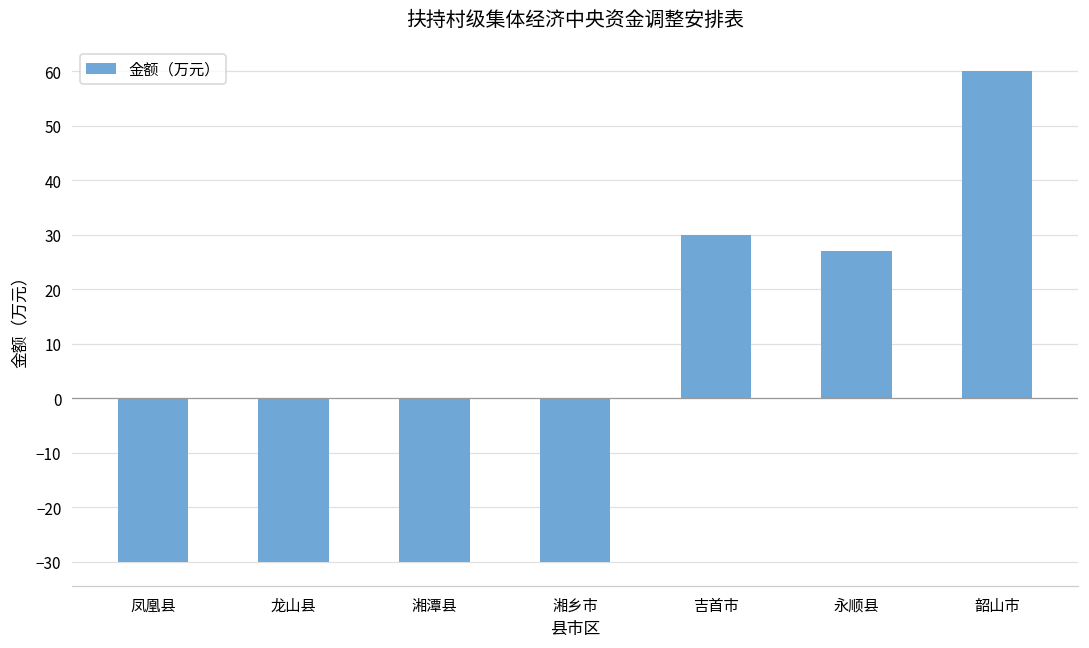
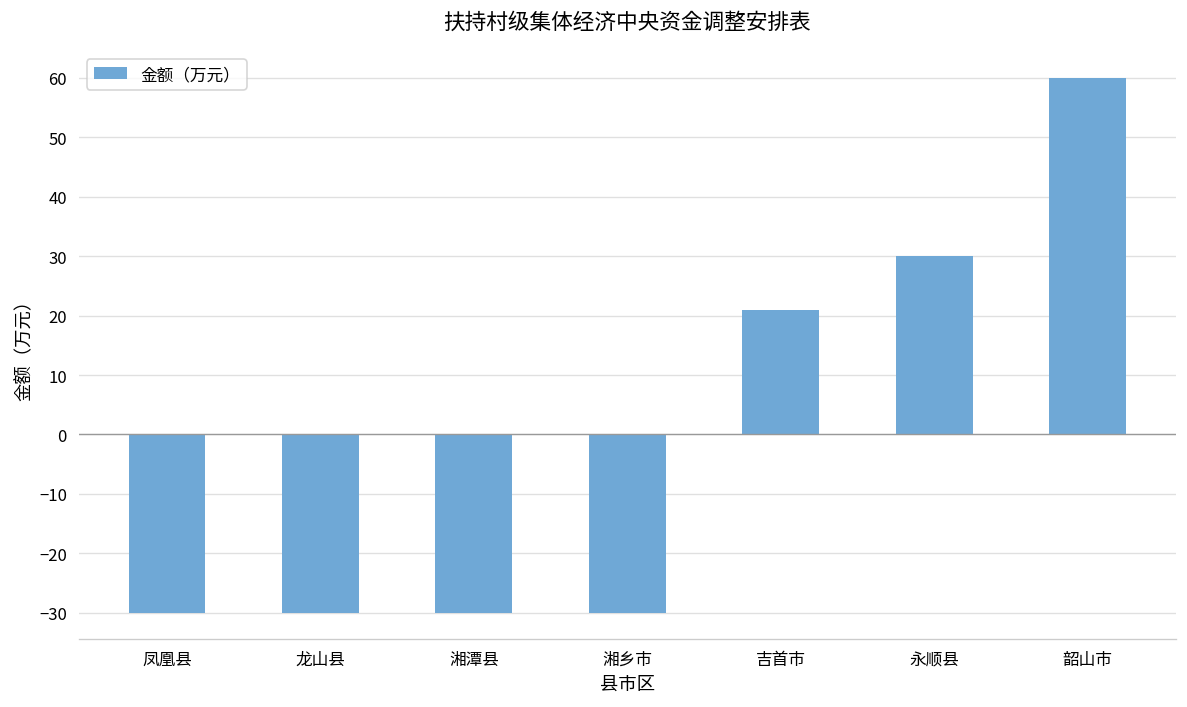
吉首市: 30 -> 21
永顺县: 27 -> 30
